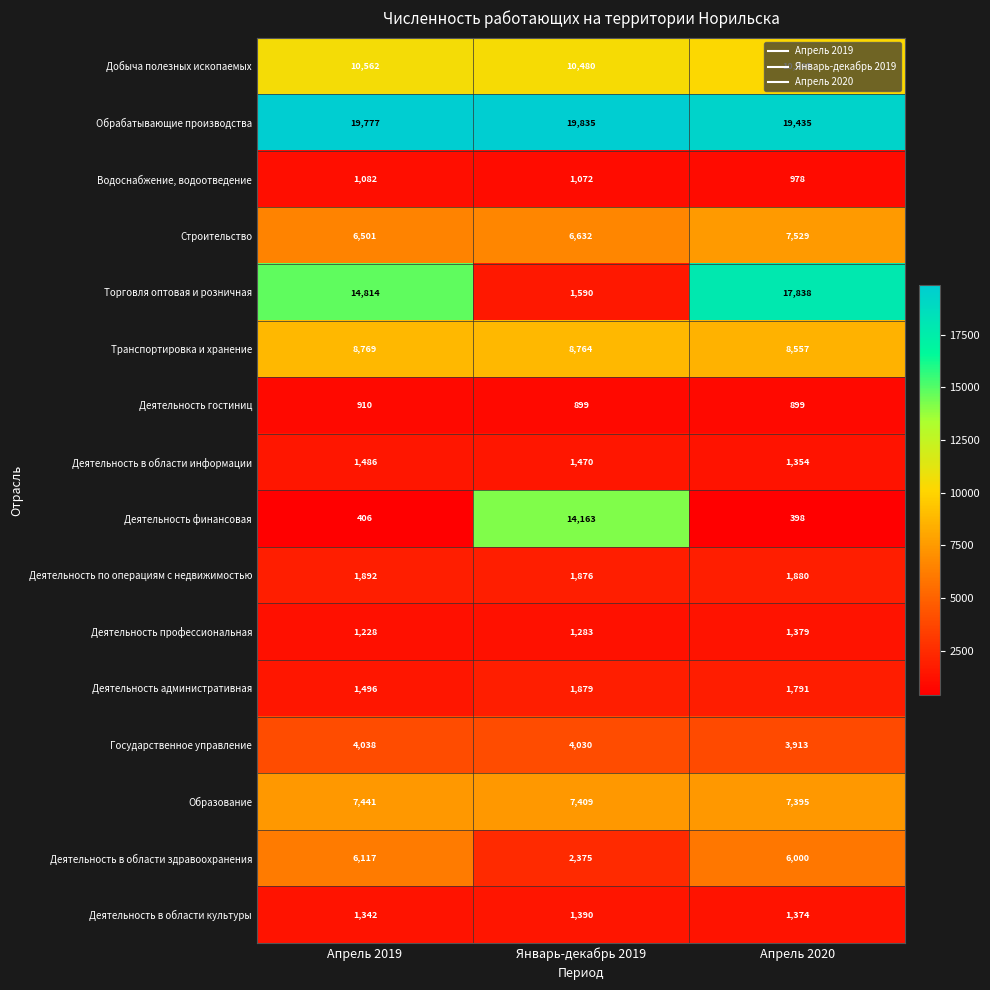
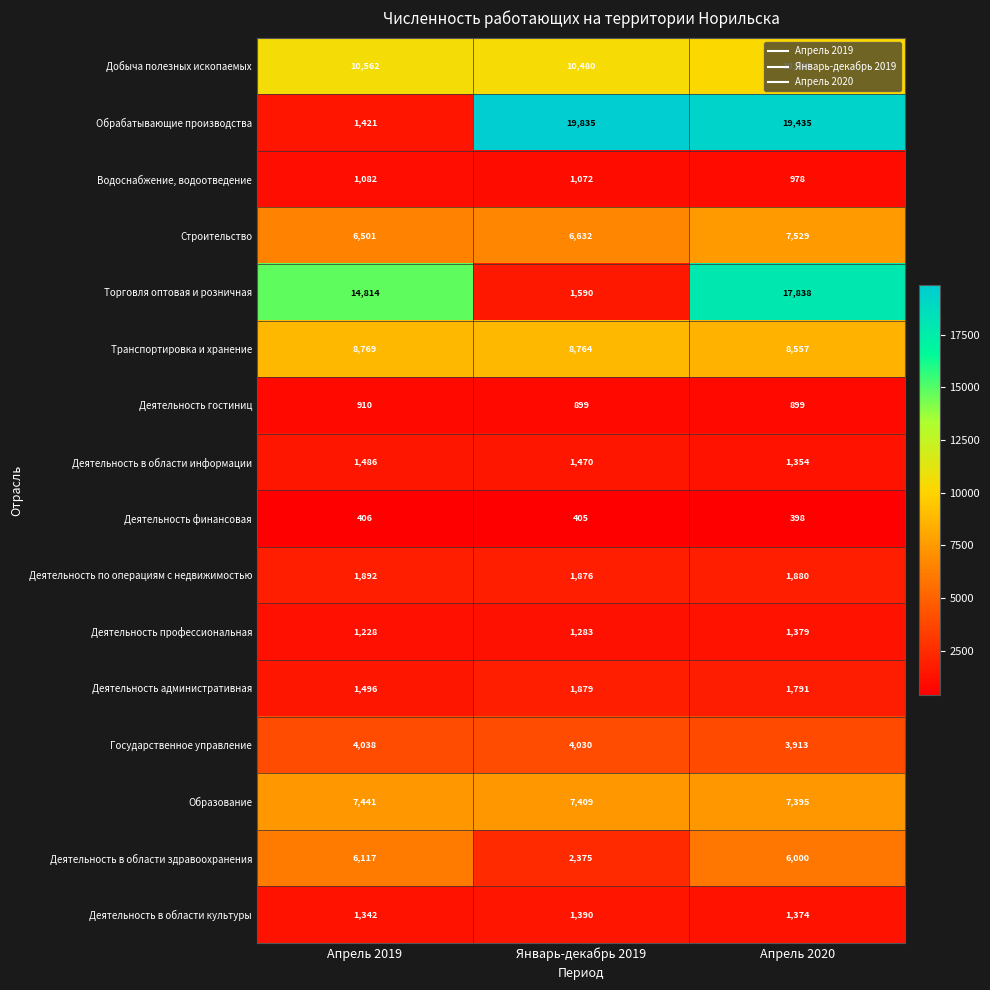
Обрабатывающие производства, Апрель 2019: 19,777 -> 1,421
Деятельность финансовая, Январь-декабрь 2019: 14,163 -> 405
